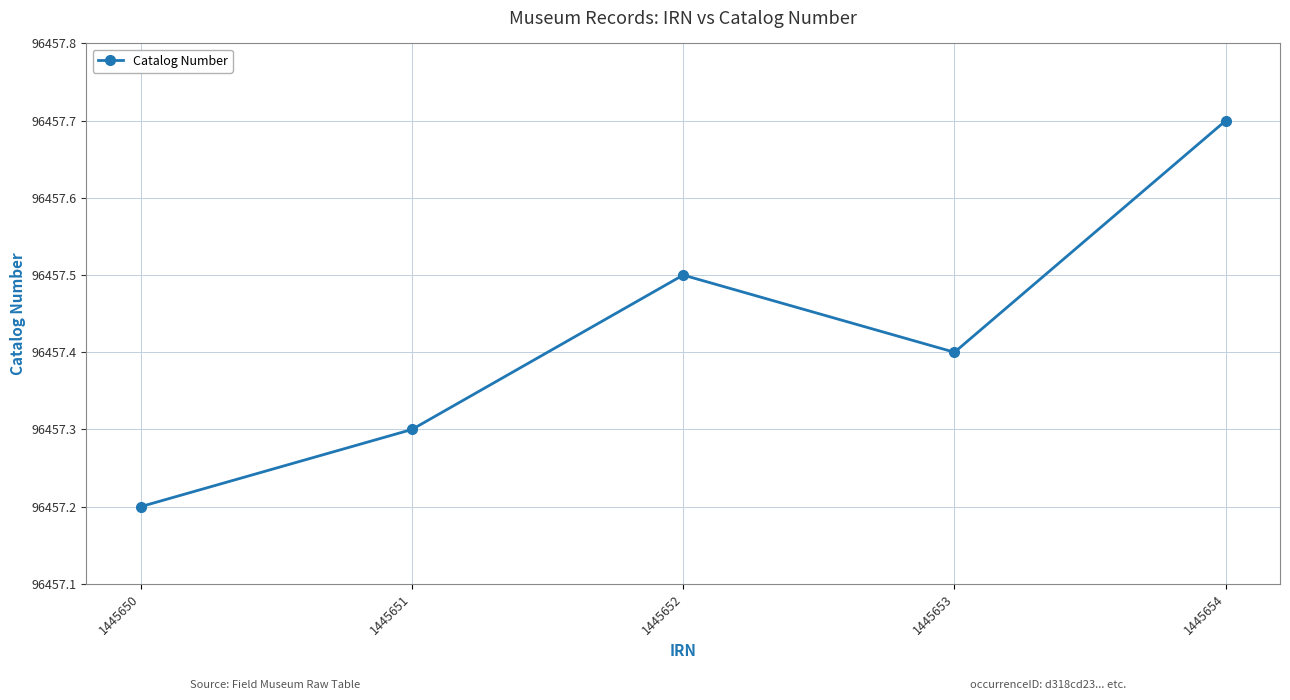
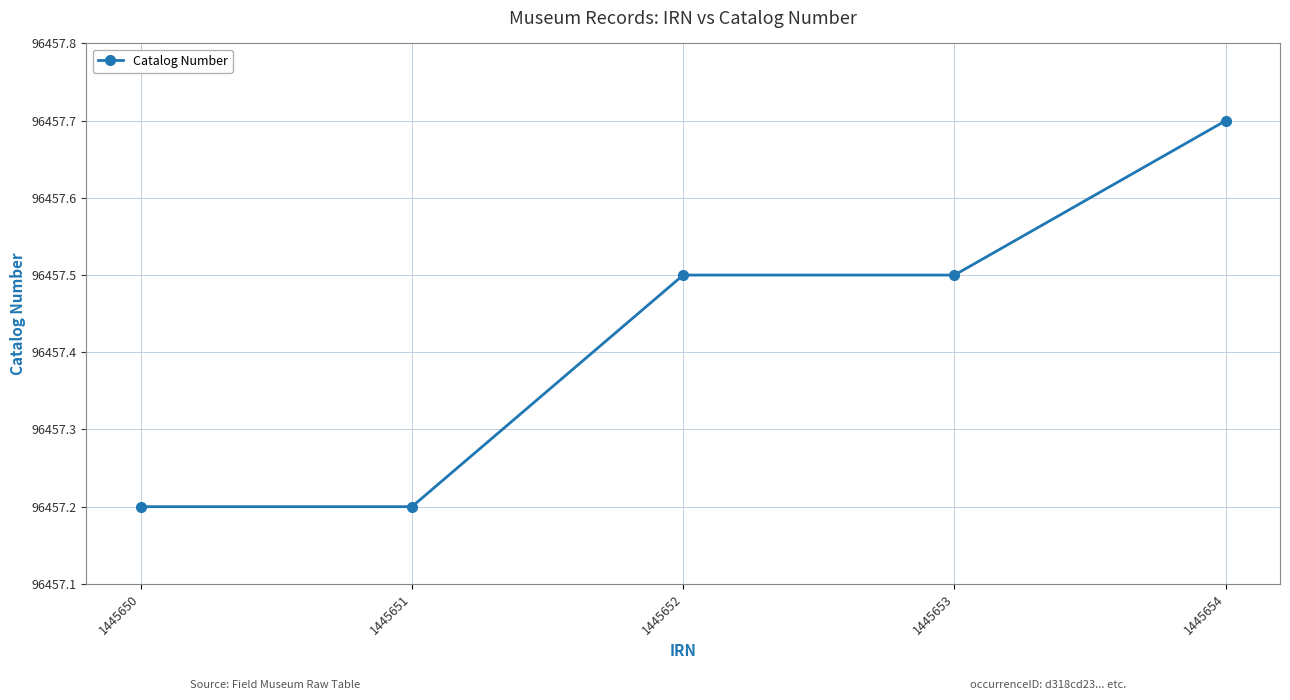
1445651: 96457.3 -> 96457.2
1445653: 96457.4 -> 96457.5
